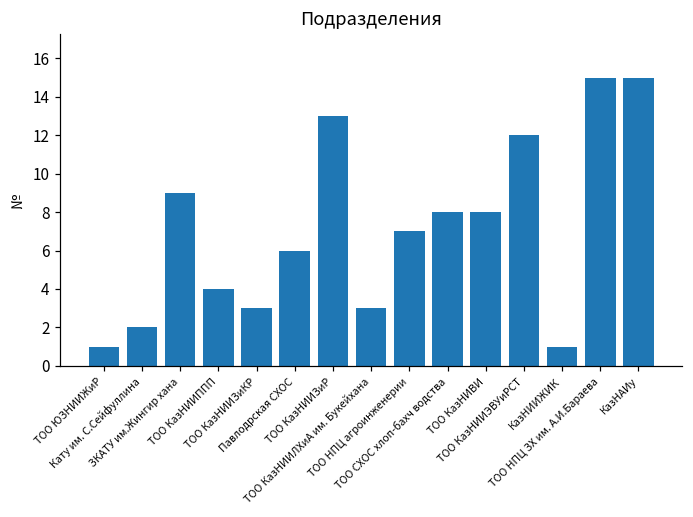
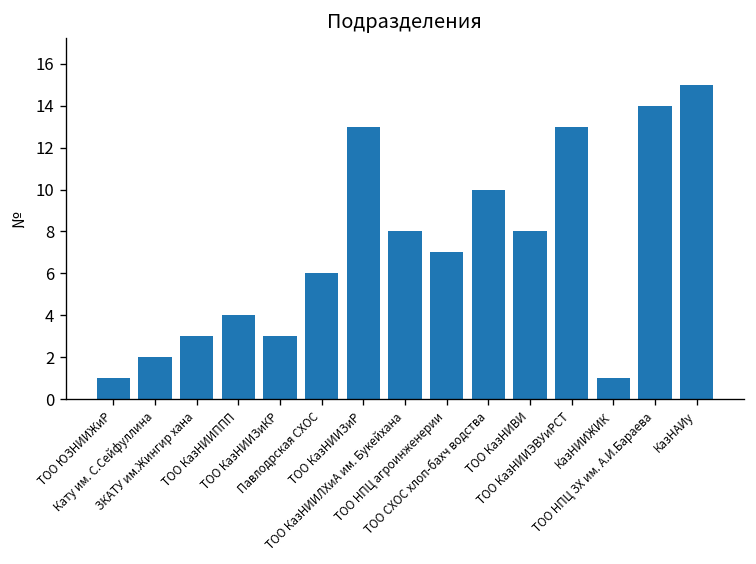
ЗКАТУ им.Жингир хана: 9 -> 3
ТОО КазНИИЛХиА им. Букейхана: 3 -> 8
ТОО СХОС хлоп-бахч водства: 8 -> 10
ТОО КазНИИЭВУиРСТ: 12 -> 13
ТОО НПЦ ЗХ им. А.И.Бараева: 15 -> 14
